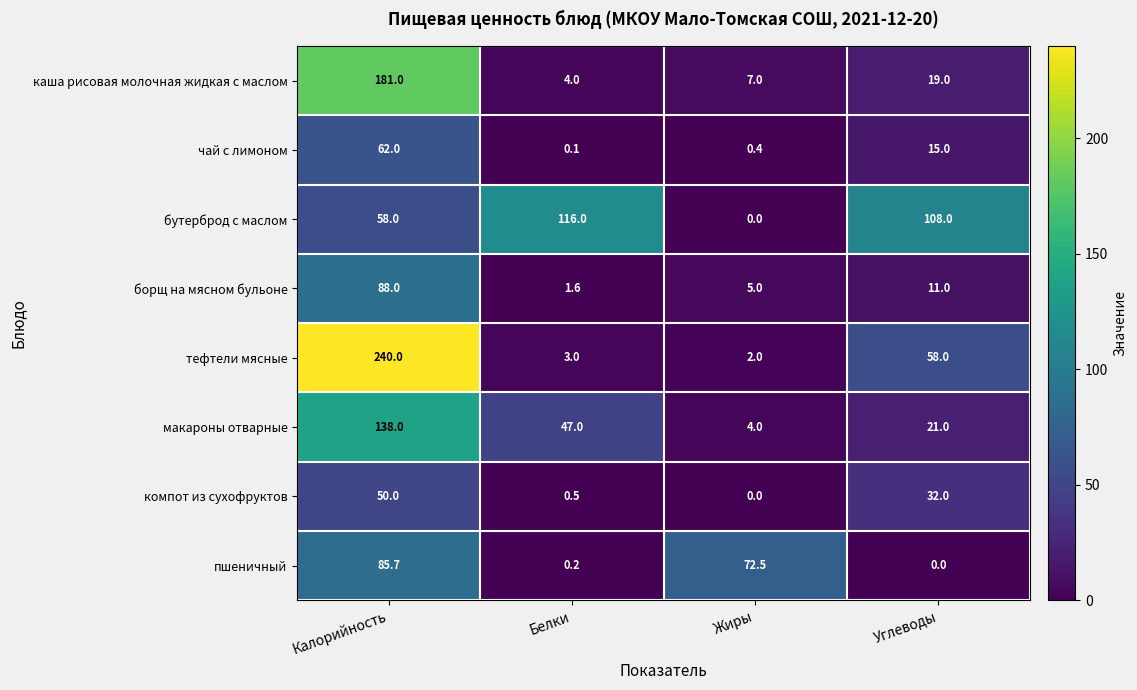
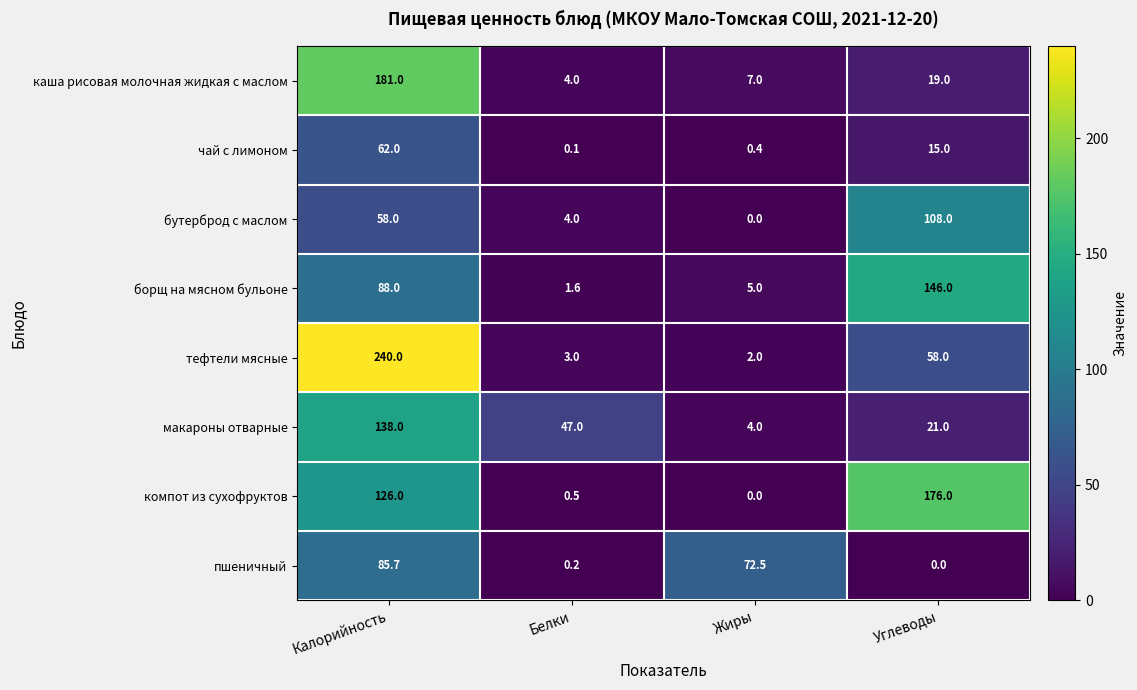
бутерброд с маслом, Белки: 116.0 -> 4.0
борщ на мясном бульоне, Углеводы: 11.0 -> 146.0
компот из сухофруктов, Калорийность: 50.0 -> 126.0
компот из сухофруктов, Углеводы: 32.0 -> 176.0
